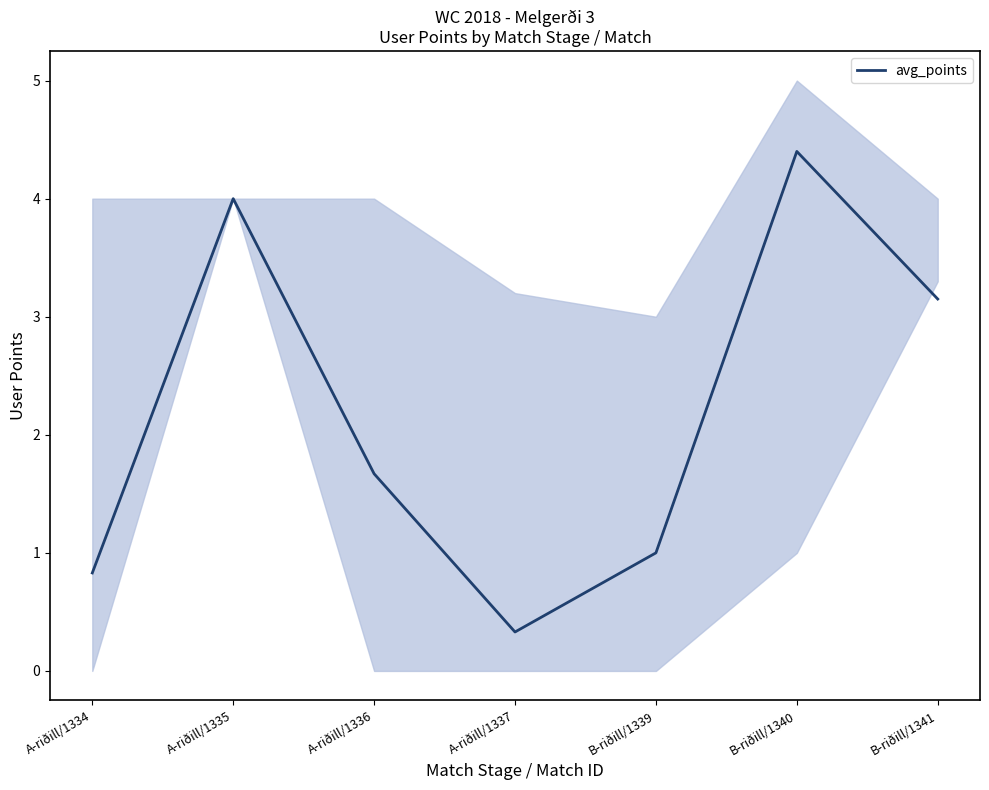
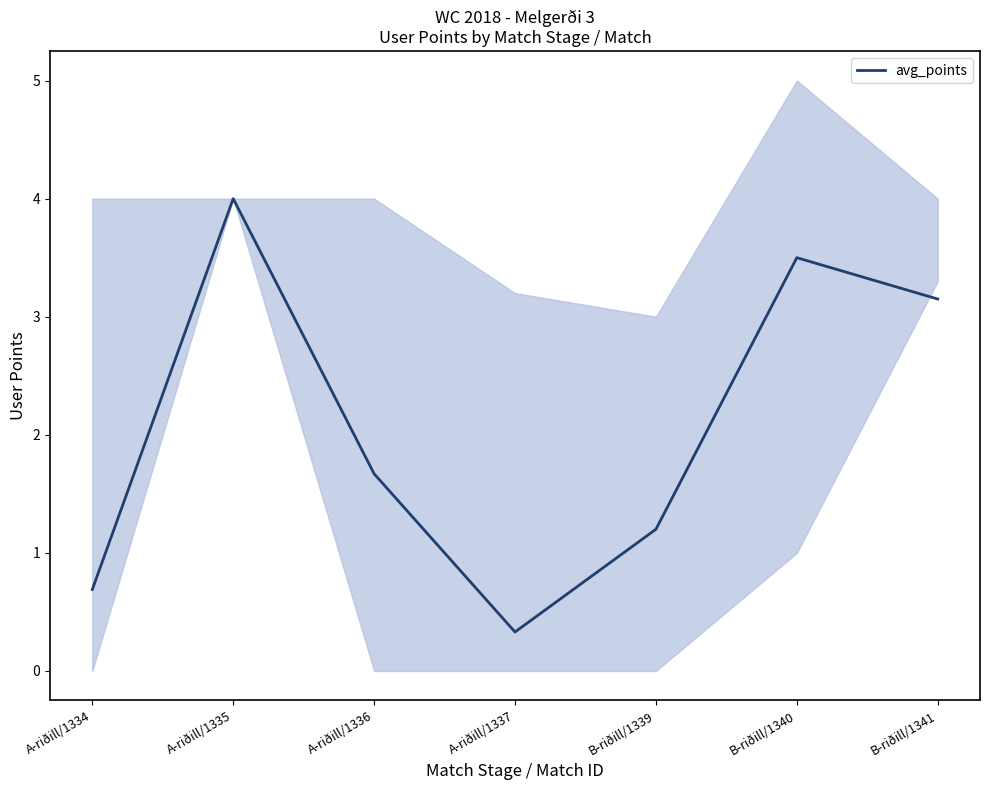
avg_points, A-riðill/1334: 0.83 -> 0.69
avg_points, B-riðill/1339: 1.0 -> 1.2
avg_points, B-riðill/1340: 4.4 -> 3.5
